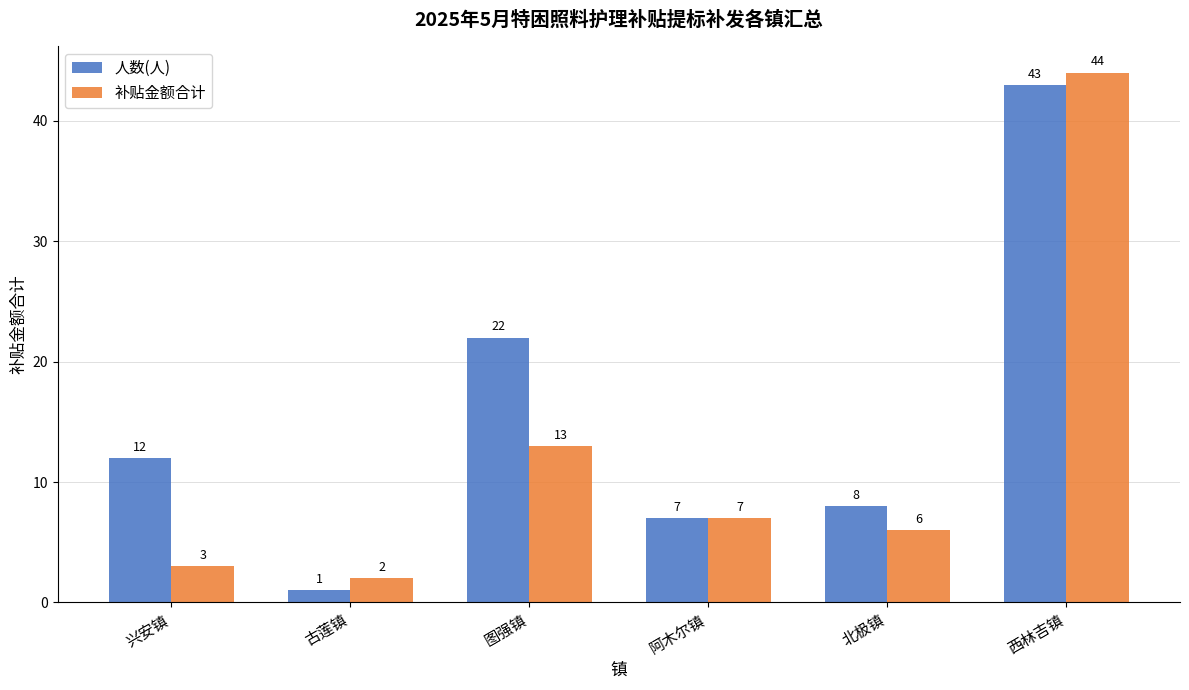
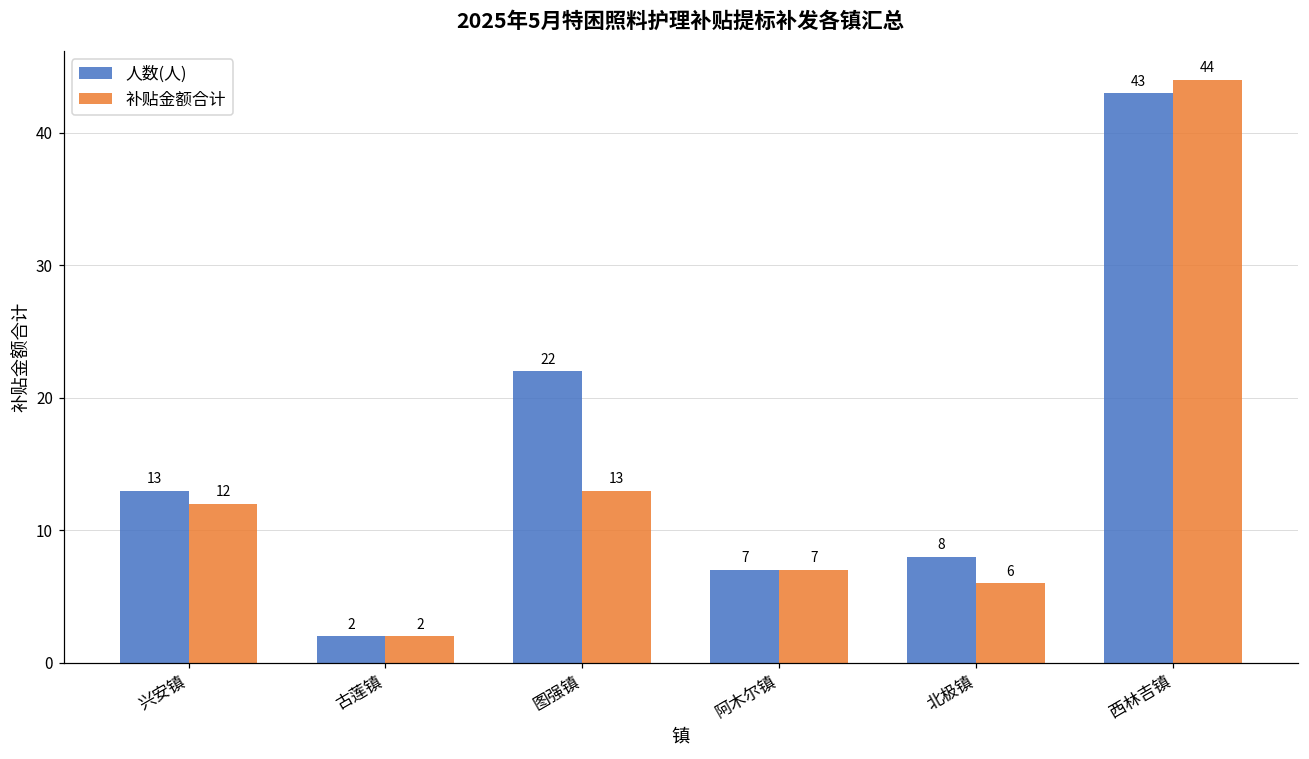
人数(人), 兴安镇: 12 -> 13
补贴金额合计, 兴安镇: 3 -> 12
人数(人), 古莲镇: 1 -> 2
